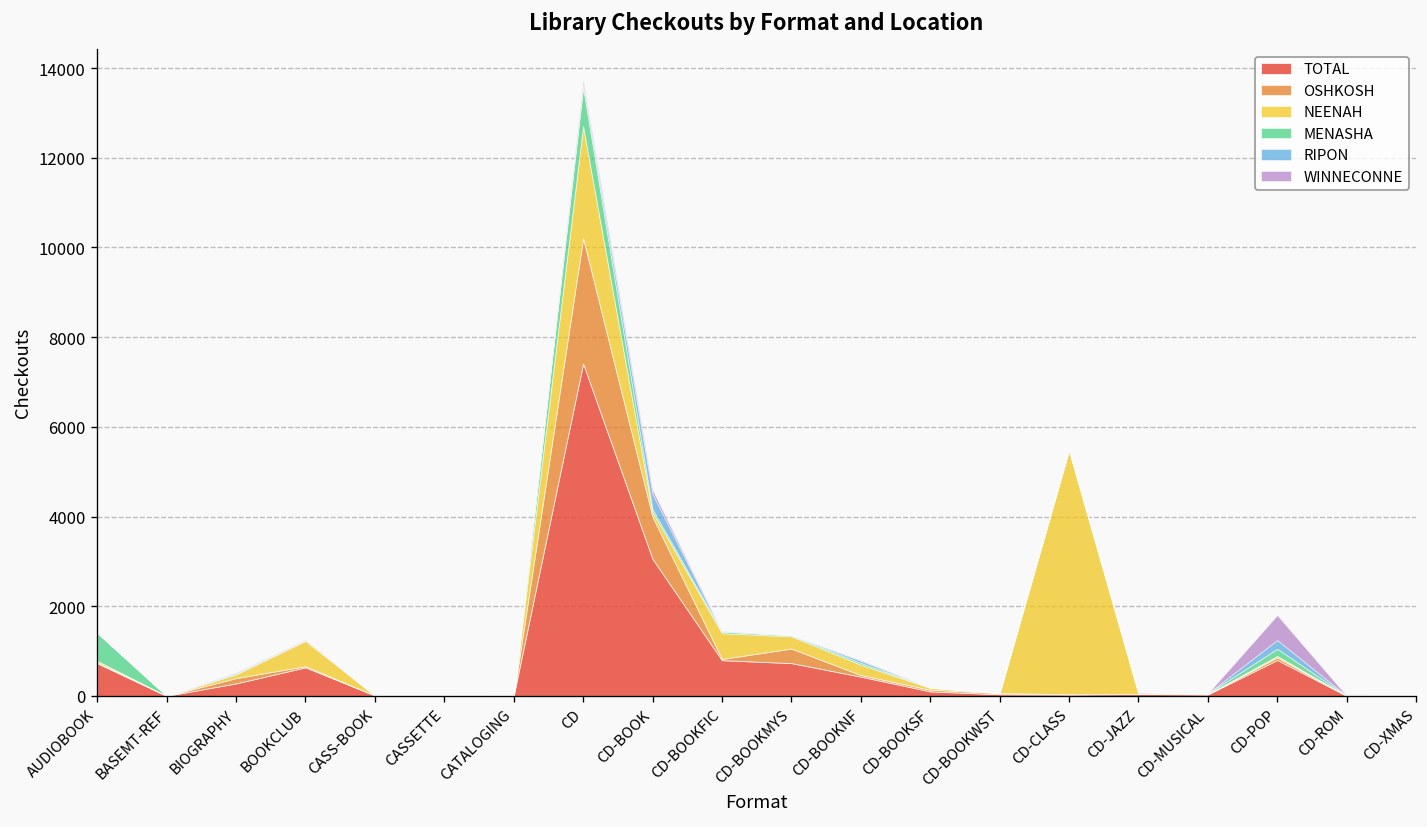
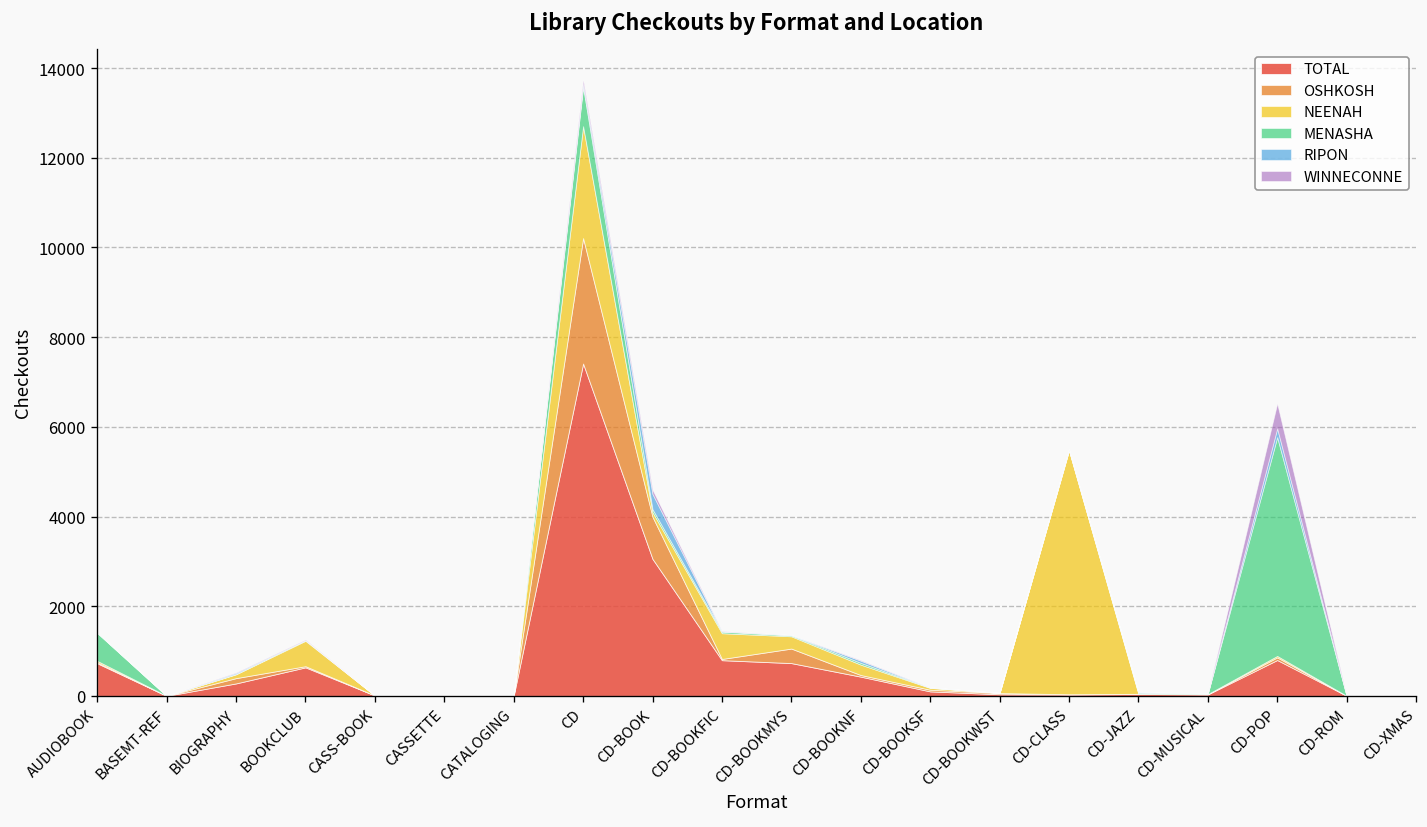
MENASHA, CD-POP: 200 -> 4900
